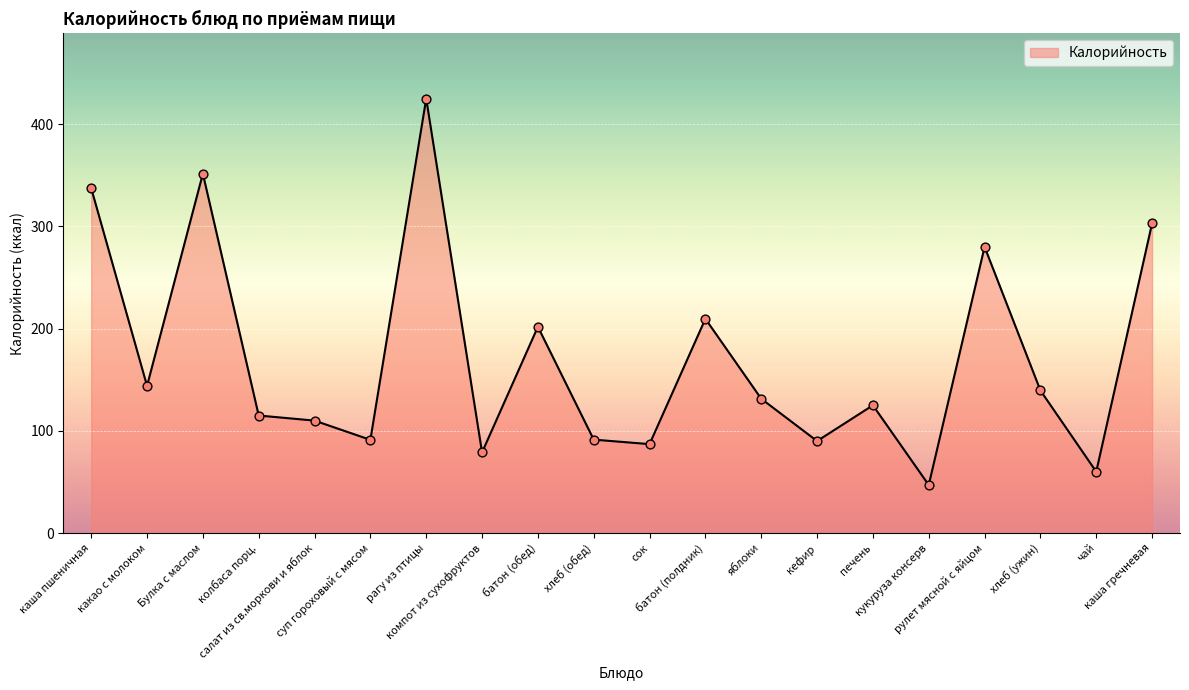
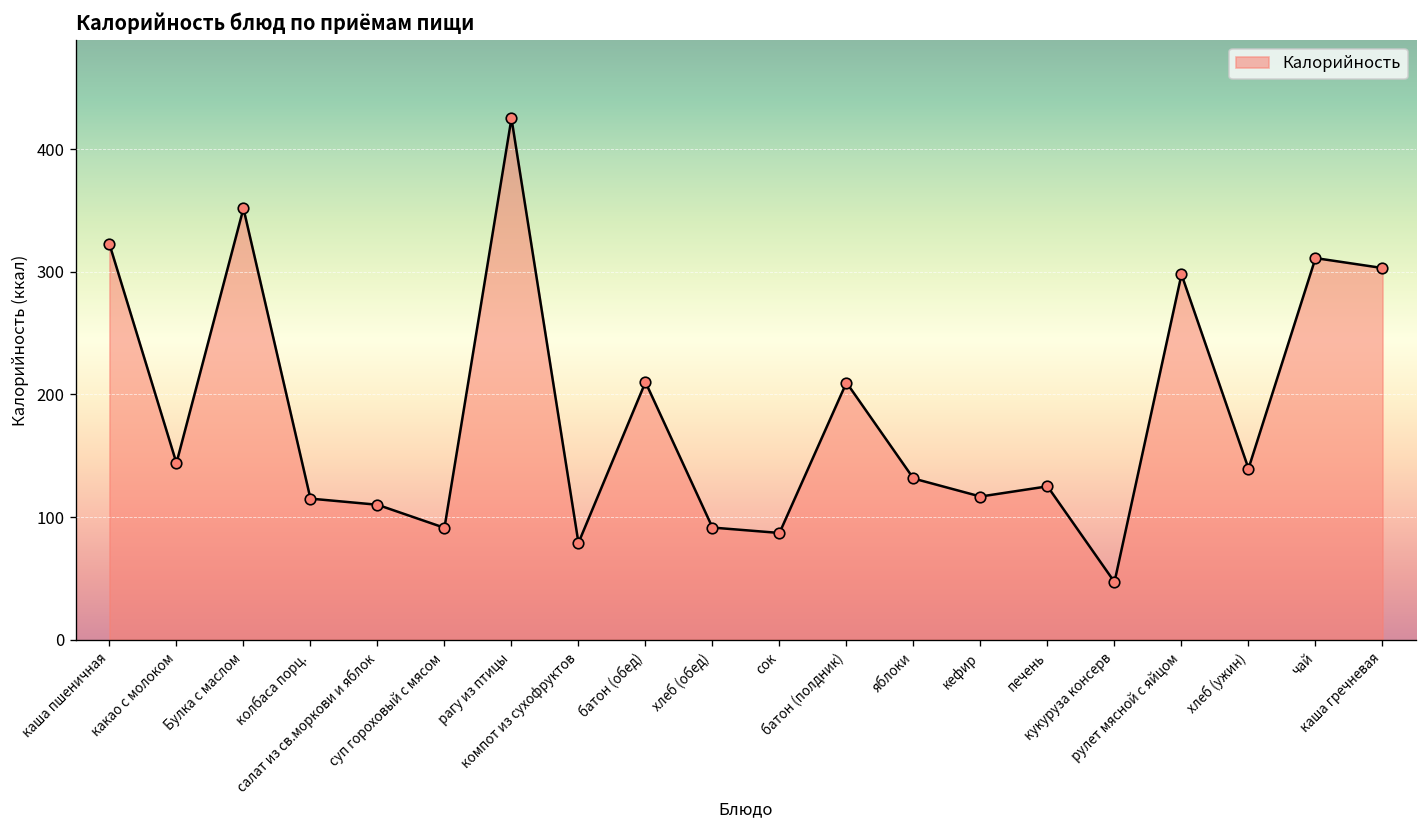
каша пшеничная: 337 -> 323
батон (обед): 202 -> 210
кефир: 90 -> 117
рулет мясной с яйцом: 280 -> 298
чай: 60 -> 311
